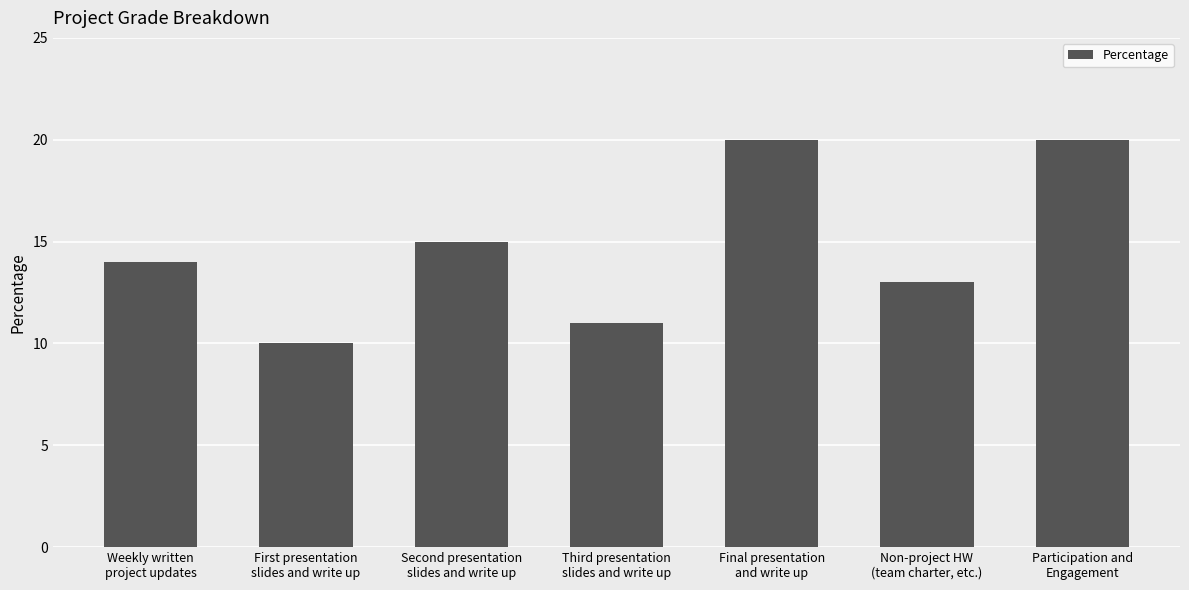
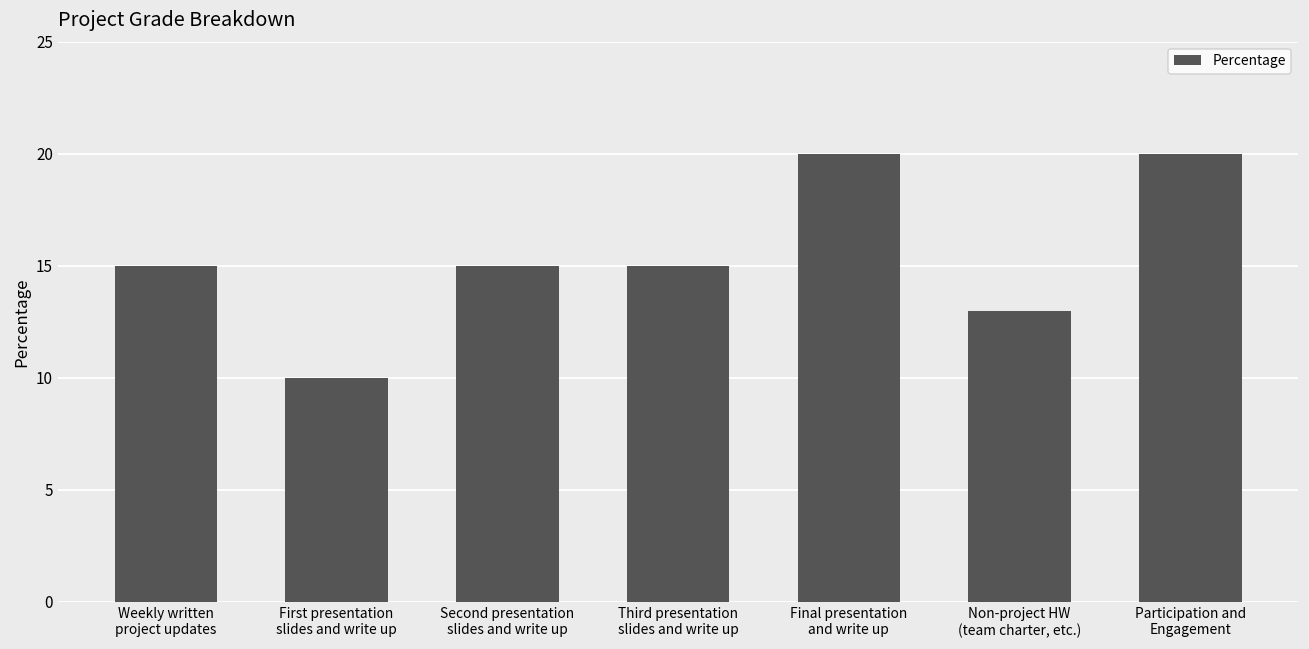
Weekly written project updates: 14 -> 15
Third presentation slides and write up: 11 -> 15
